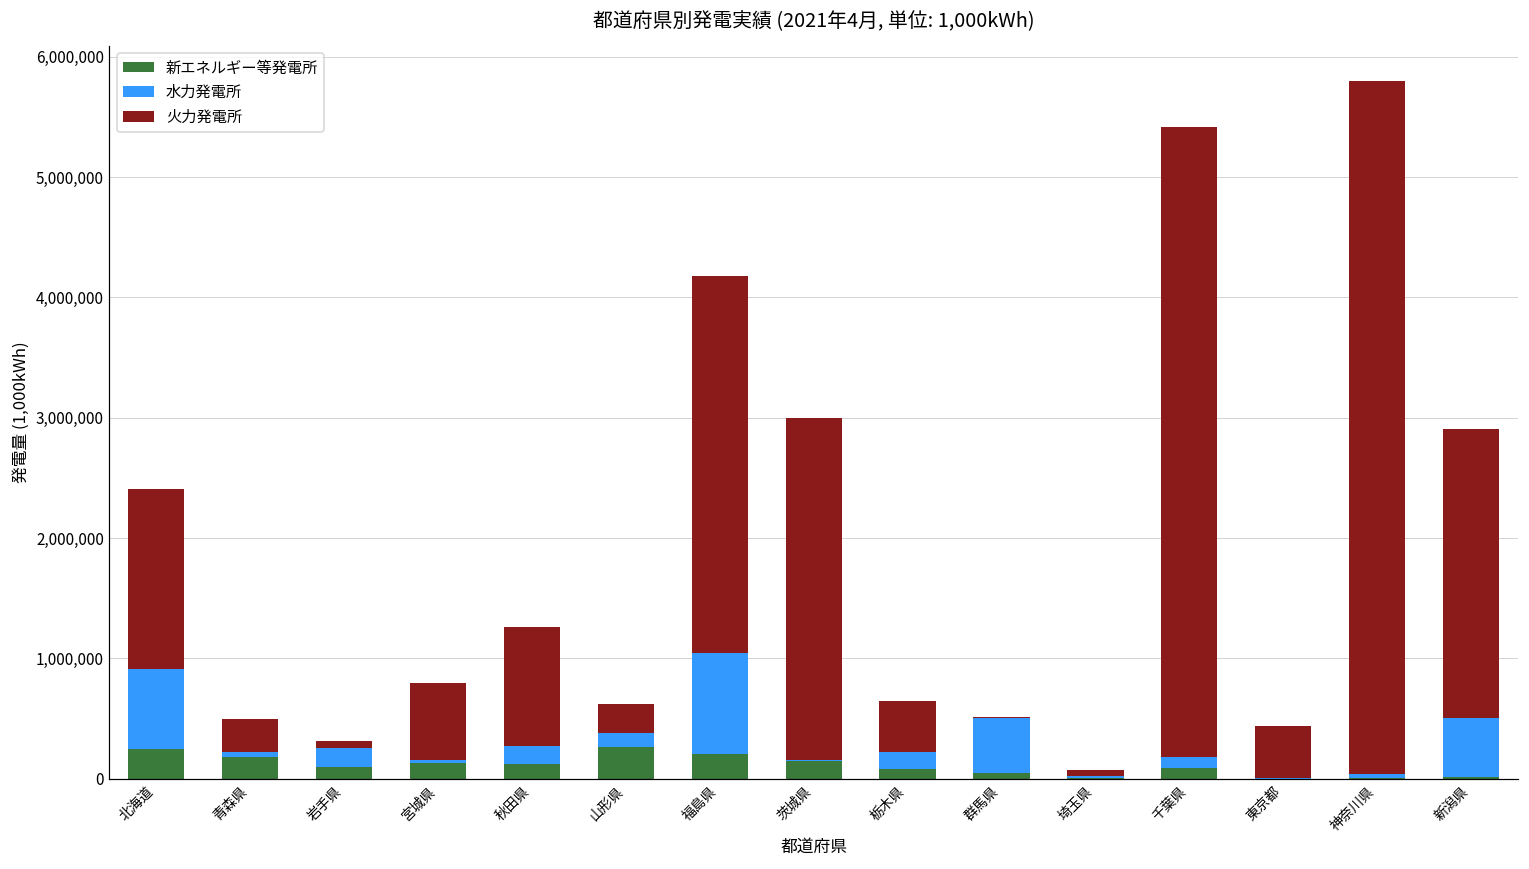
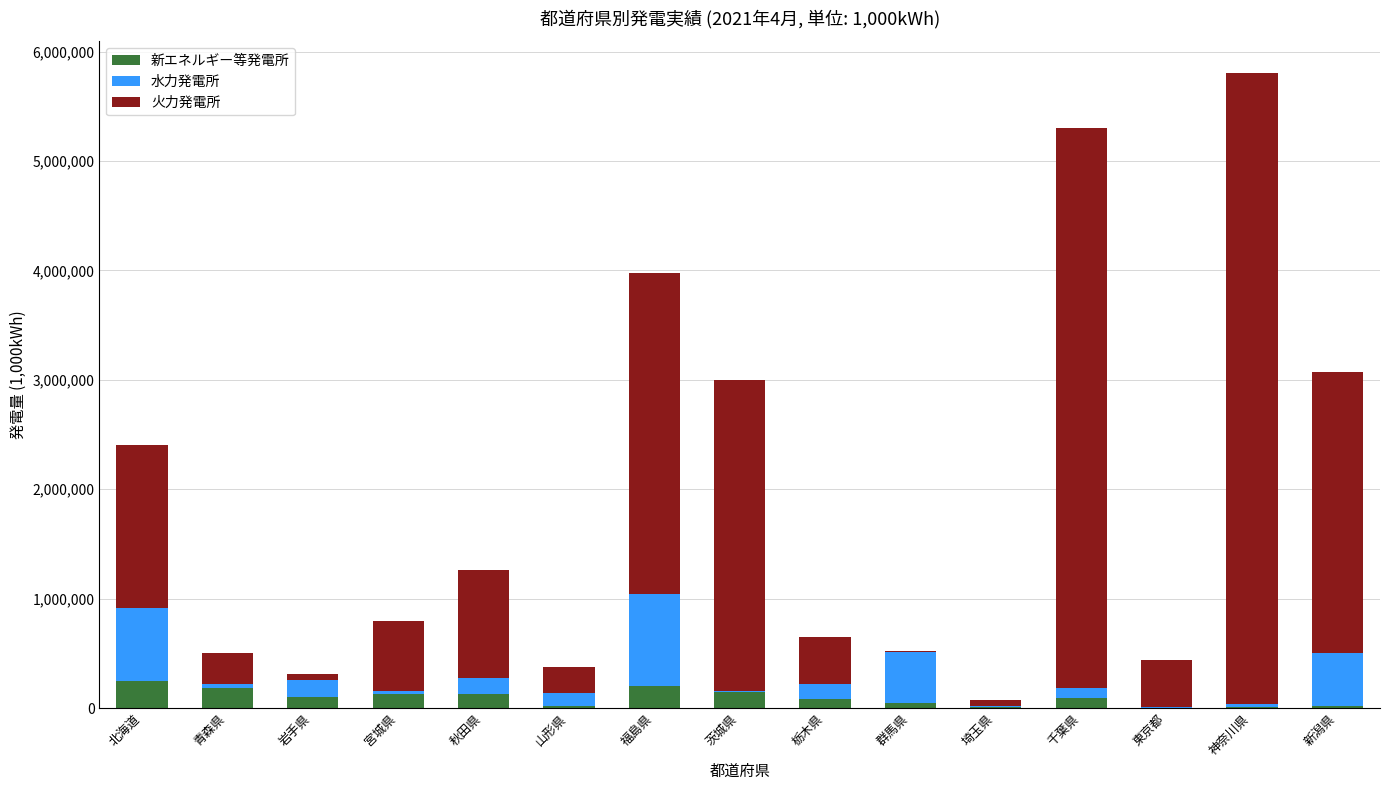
新エネルギー等発電所, 山形県: 270,000 -> 20,000
火力発電所, 福島県: 3,140,000 -> 2,930,000
火力発電所, 千葉県: 5,230,000 -> 5,120,000
火力発電所, 新潟県: 2,400,000 -> 2,570,000
